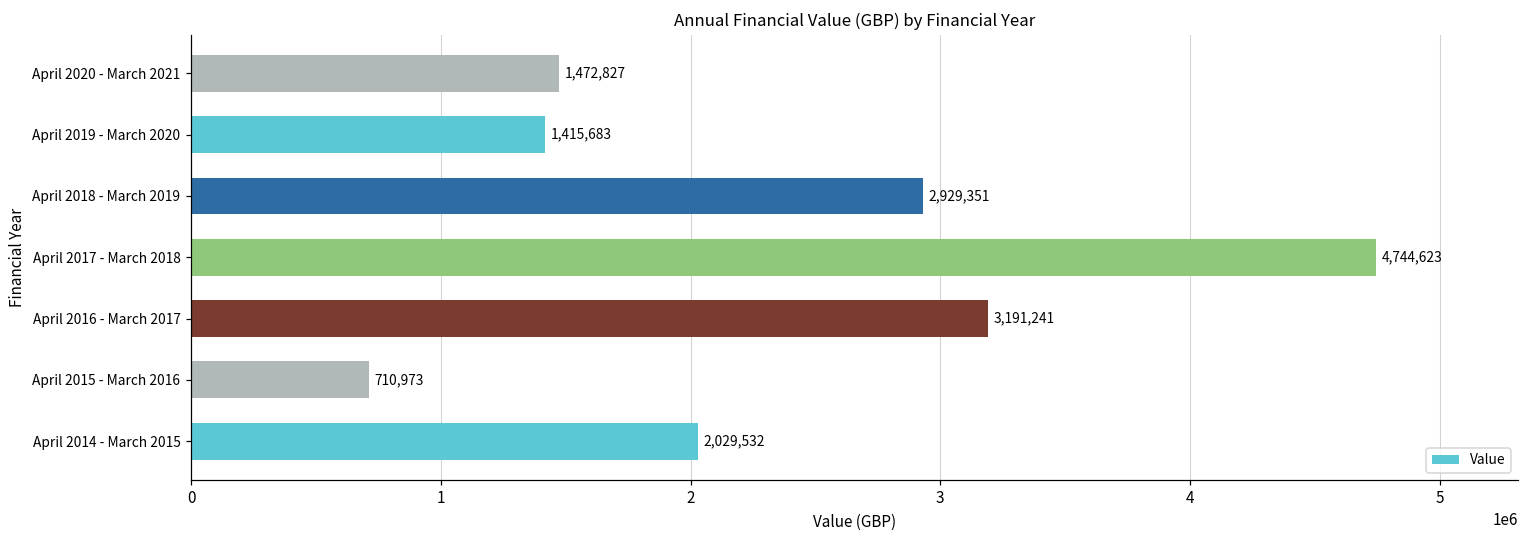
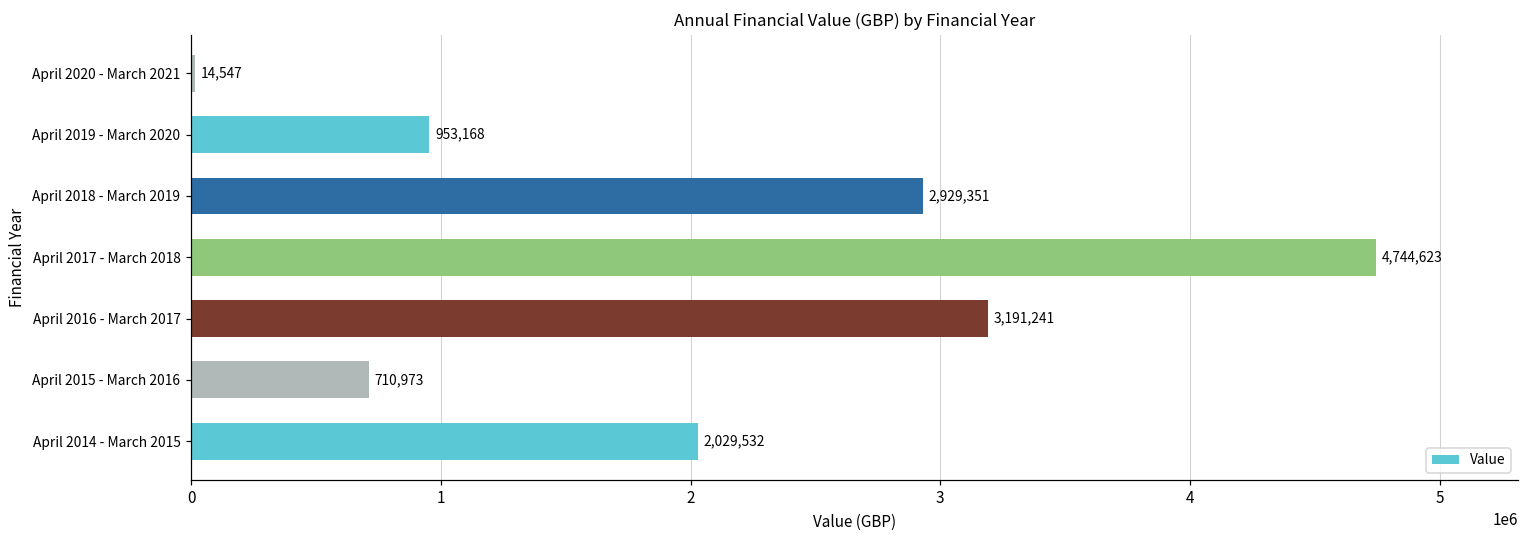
April 2020 - March 2021: 1,472,827 -> 14,547
April 2019 - March 2020: 1,415,683 -> 953,168
